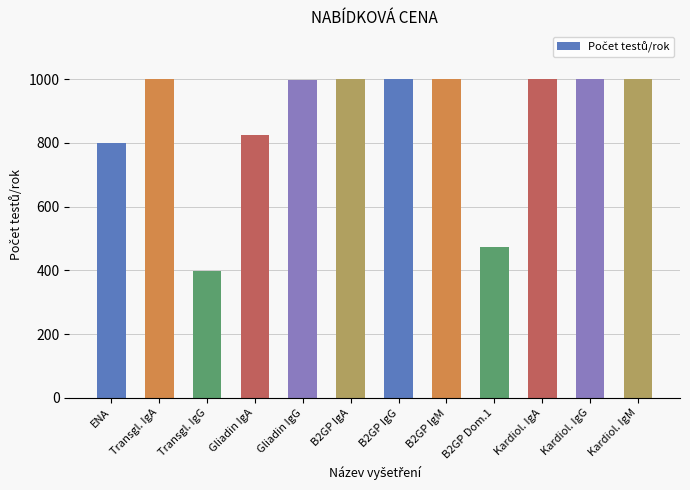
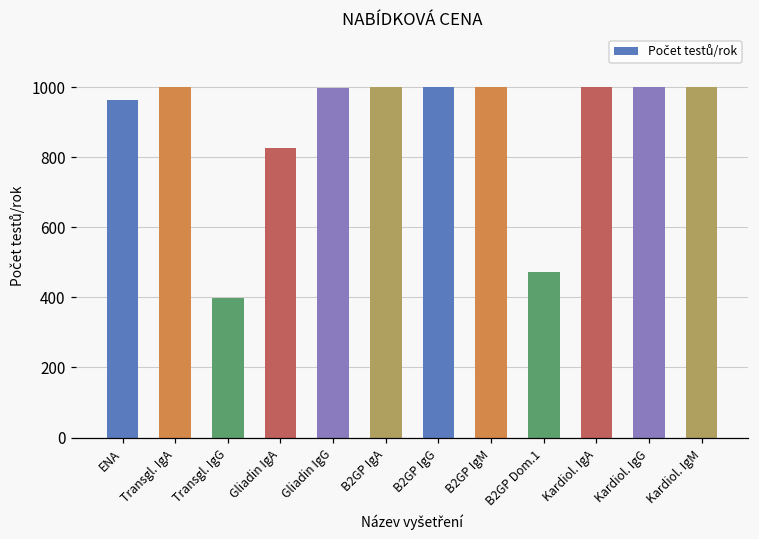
ENA: 800 -> 960
